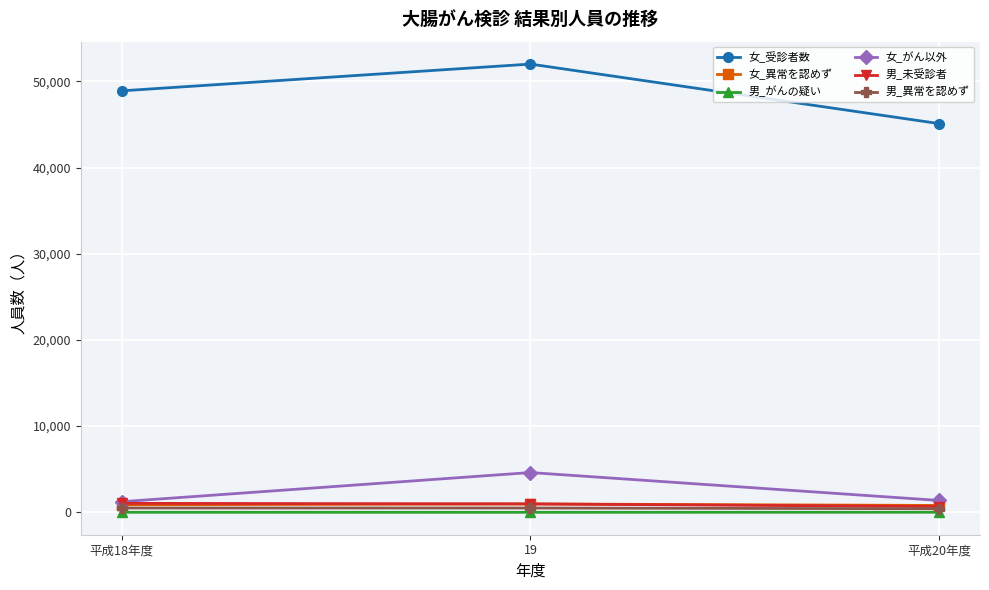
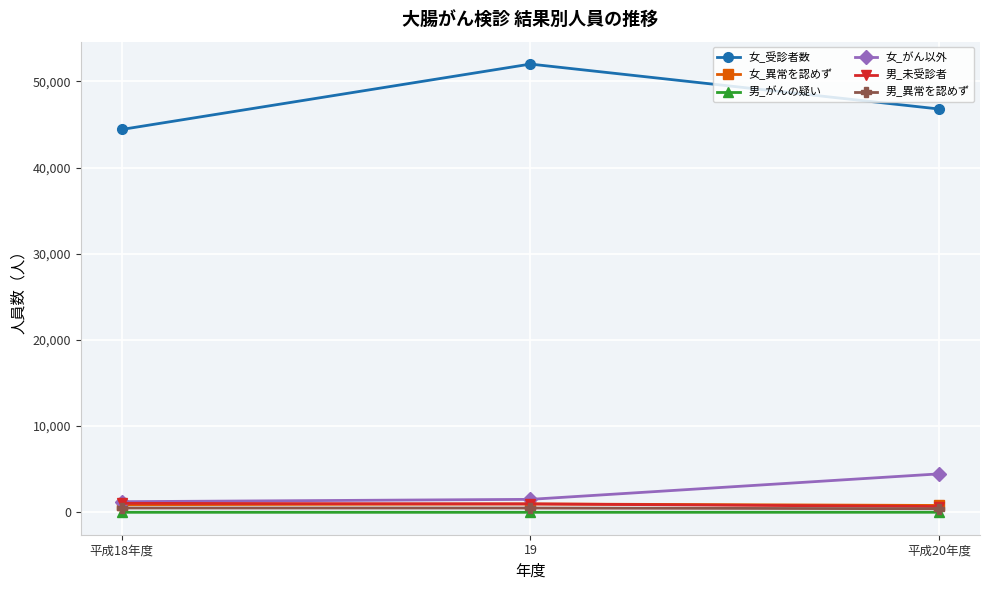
女_受診者数, 平成18年度: 49,000 -> 44,000
女_がん以外, 19: 5,000 -> 2,000
女_受診者数, 平成20年度: 45,000 -> 47,000
女_がん以外, 平成20年度: 1,000 -> 4,000
